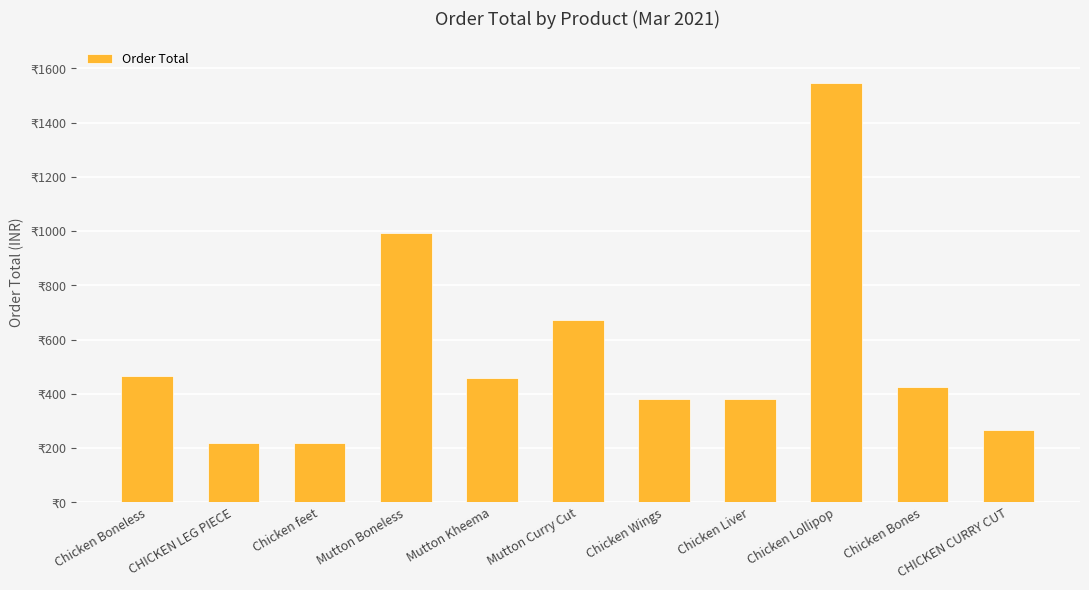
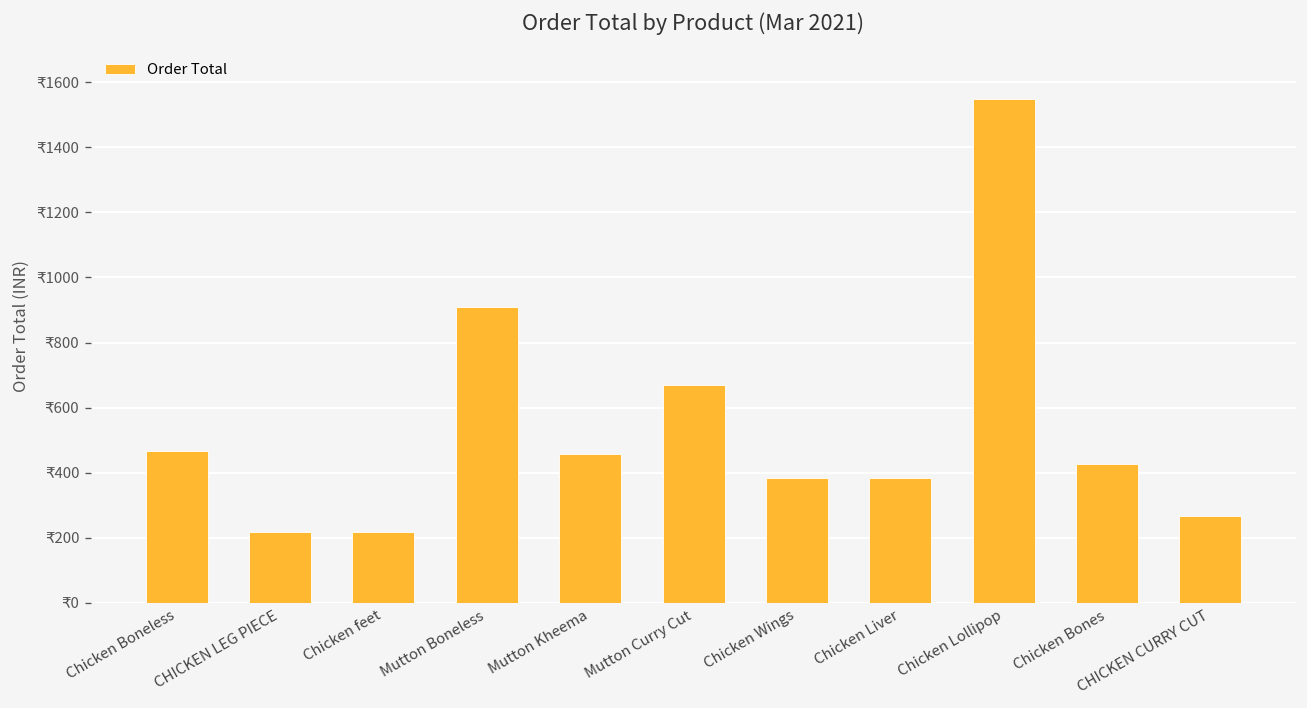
Mutton Boneless: ₹990 -> ₹910
